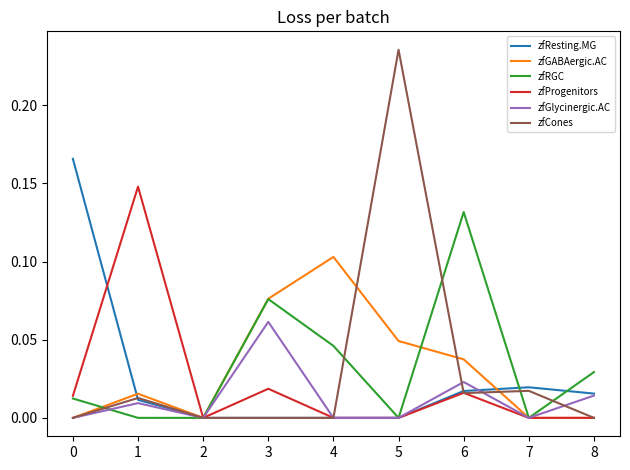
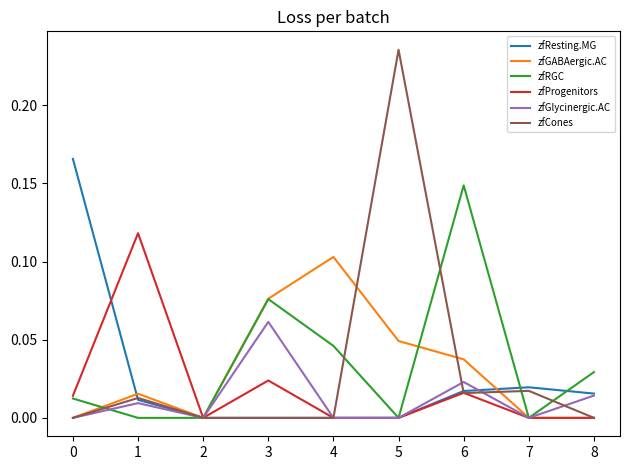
zfProgenitors, 1: 0.148 -> 0.118
zfProgenitors, 3: 0.019 -> 0.024
zfRGC, 6: 0.132 -> 0.149
